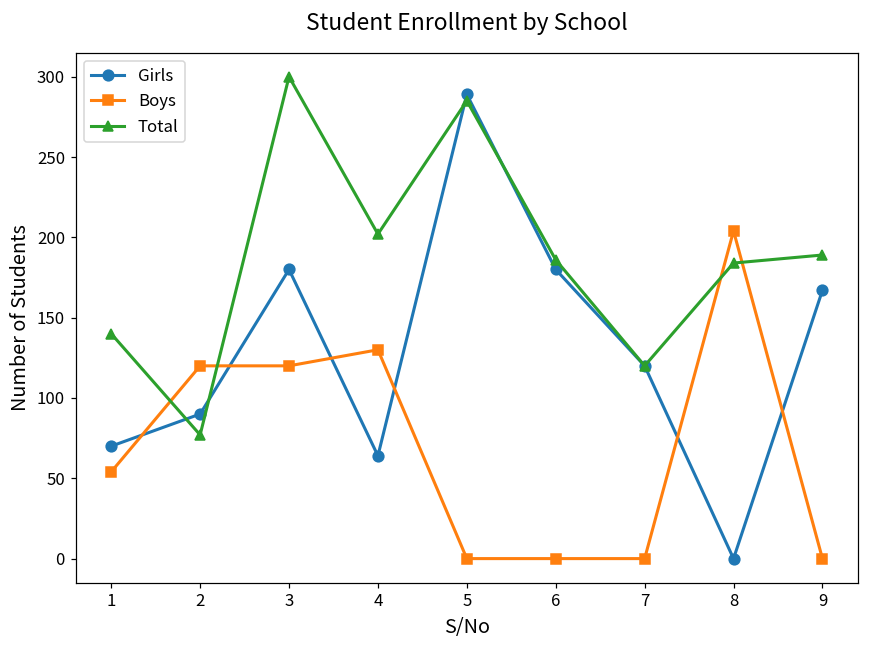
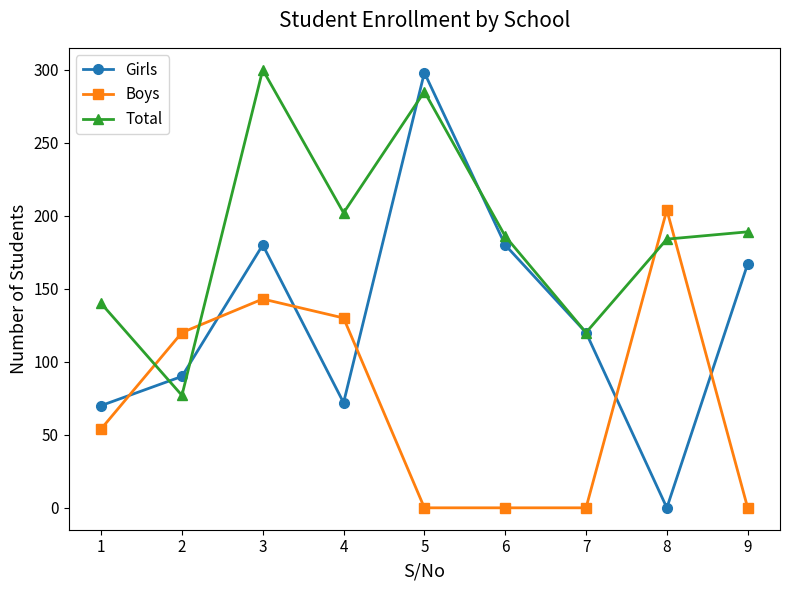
Boys, 3: 120 -> 143
Girls, 4: 64 -> 72
Girls, 5: 289 -> 298
